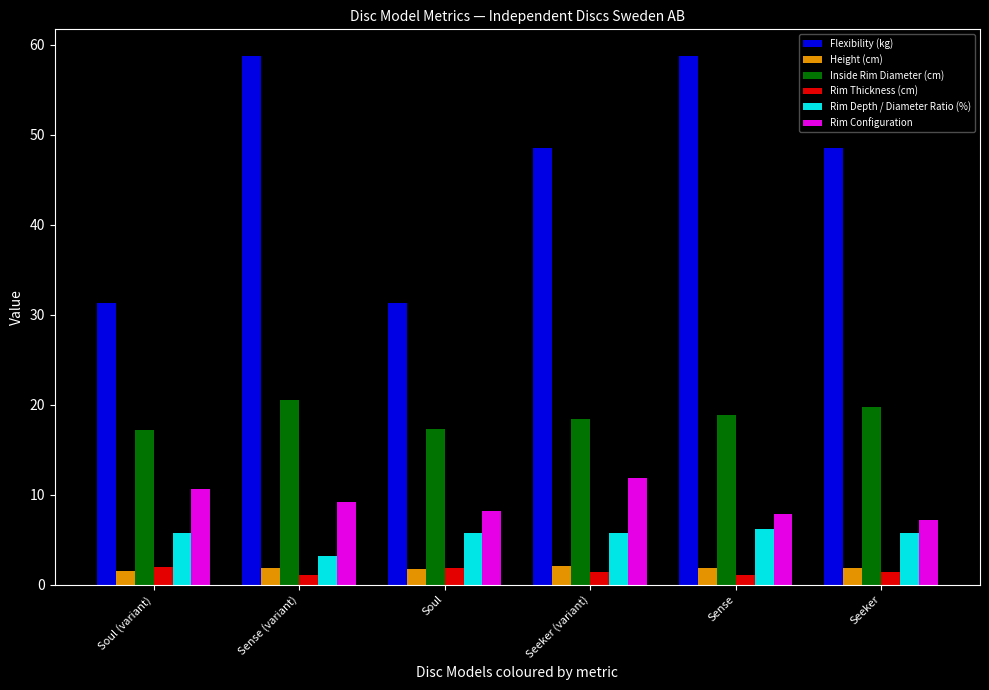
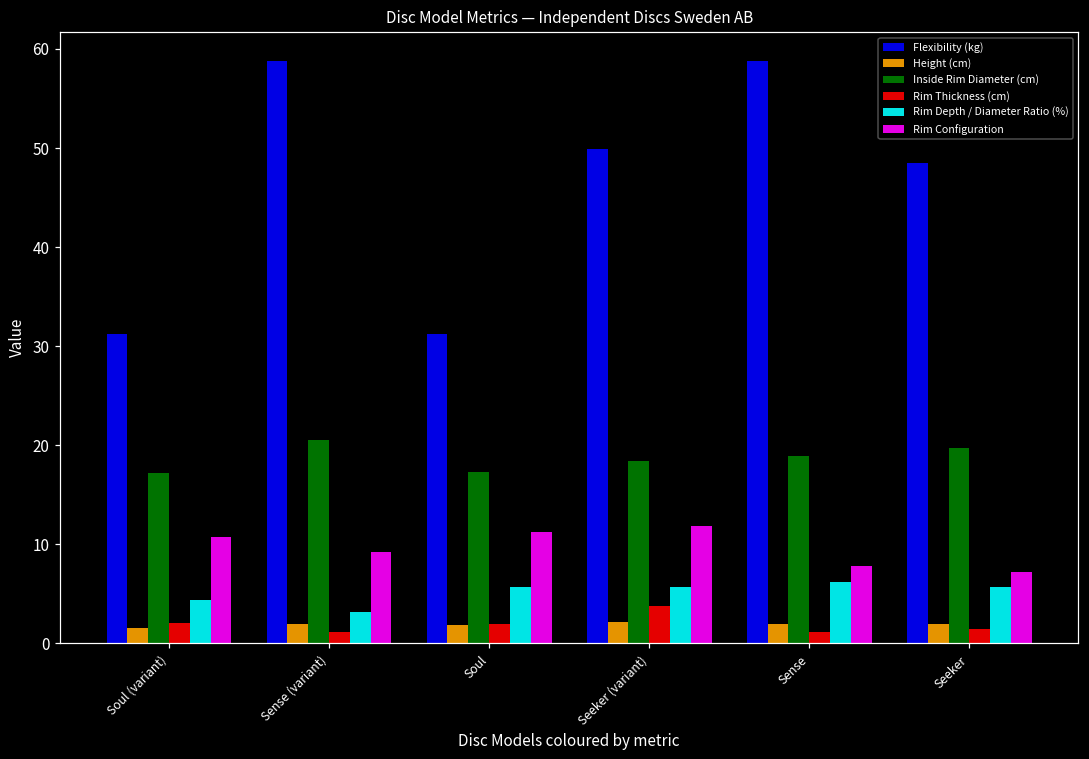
Rim Depth / Diameter Ratio (%), Soul (variant): 6 -> 4
Rim Configuration, Soul: 8 -> 11
Flexibility (kg), Seeker (variant): 49 -> 50
Rim Thickness (cm), Seeker (variant): 1 -> 4
